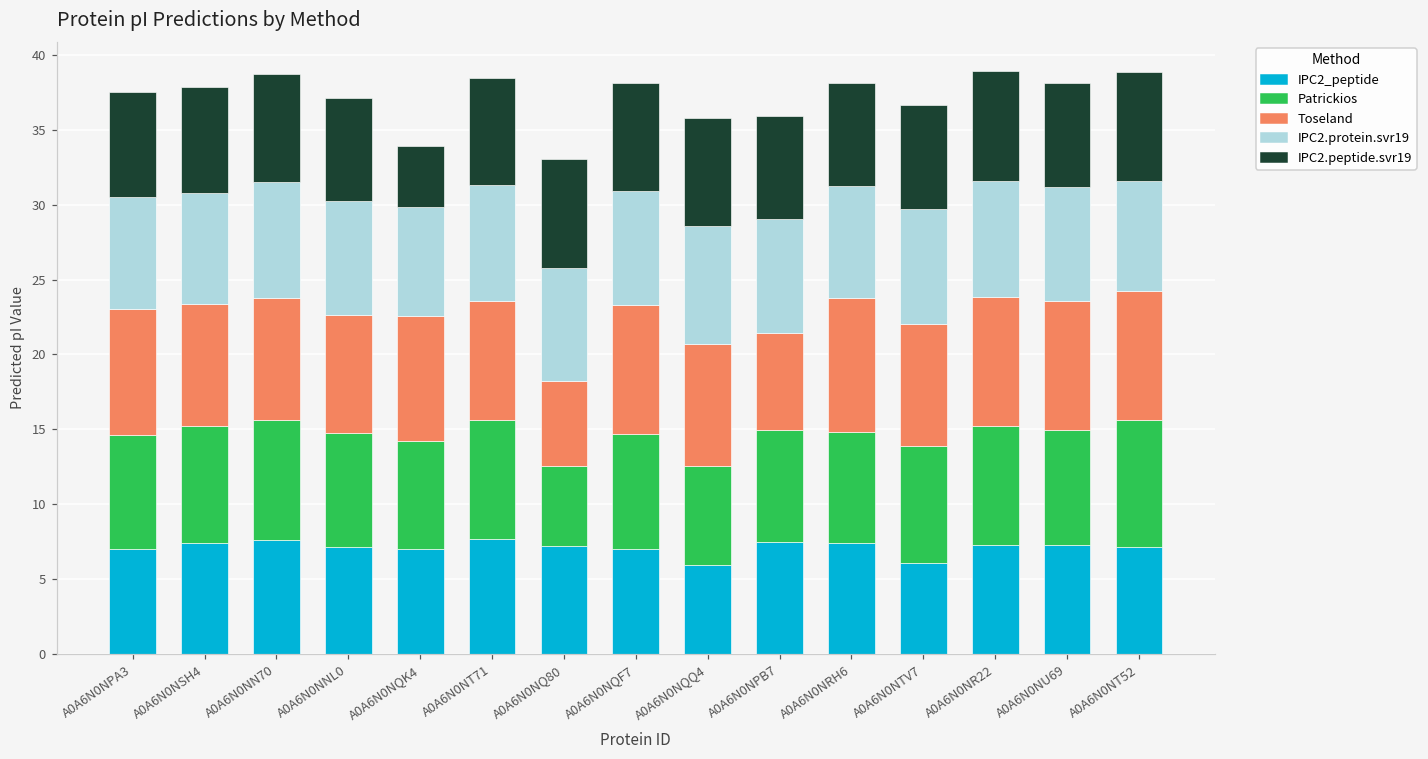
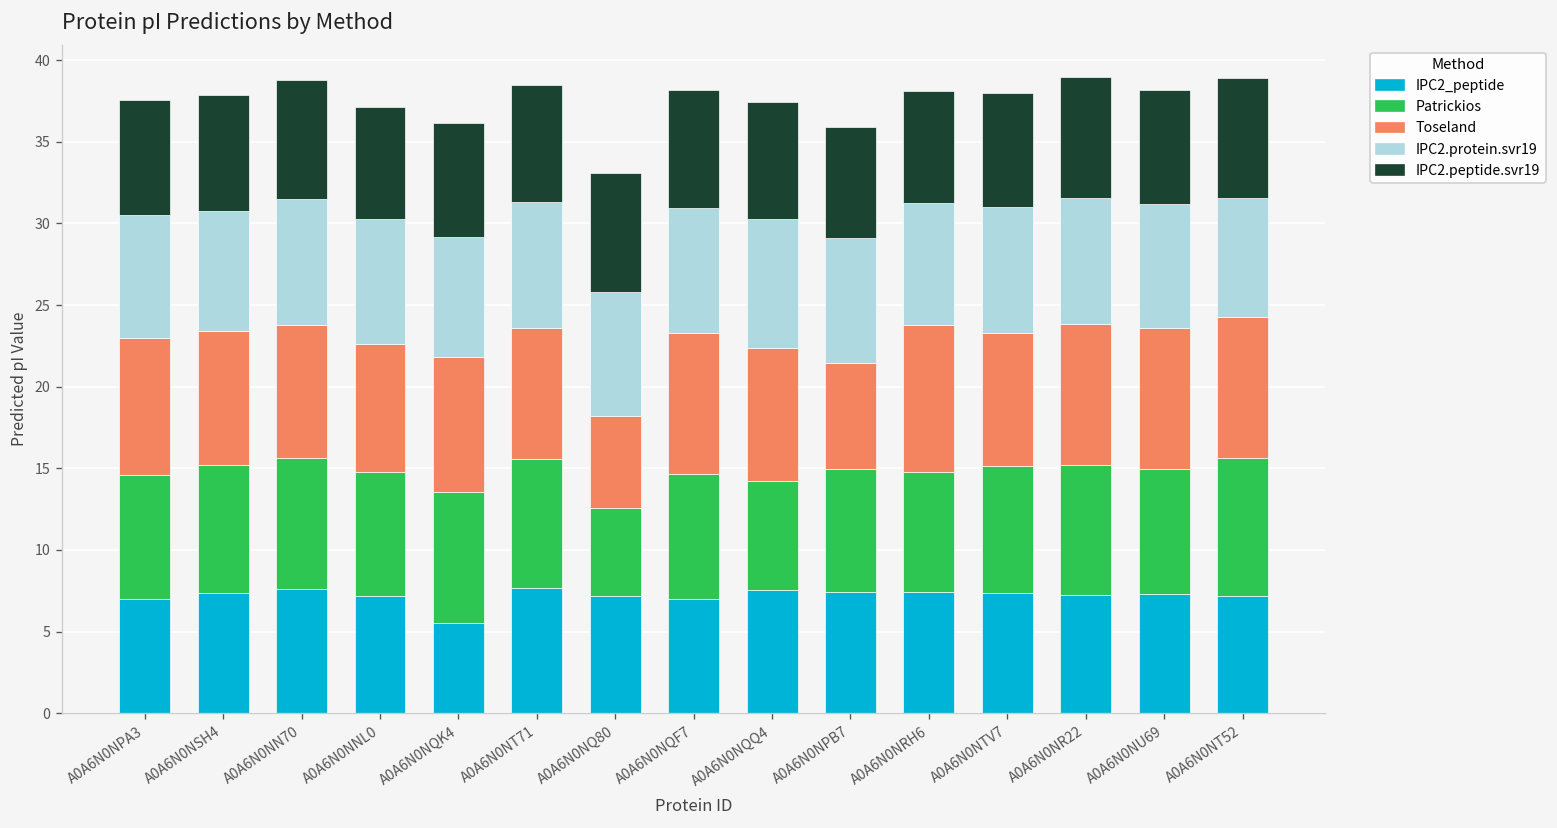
IPC2_peptide, A0A6N0NQK4: 7.0 -> 5.5
Patrickios, A0A6N0NQK4: 7.3 -> 8.0
IPC2.peptide.svr19, A0A6N0NQK4: 4.1 -> 7.0
IPC2_peptide, A0A6N0NQQ4: 5.9 -> 7.6
IPC2_peptide, A0A6N0NTV7: 6.0 -> 7.3
